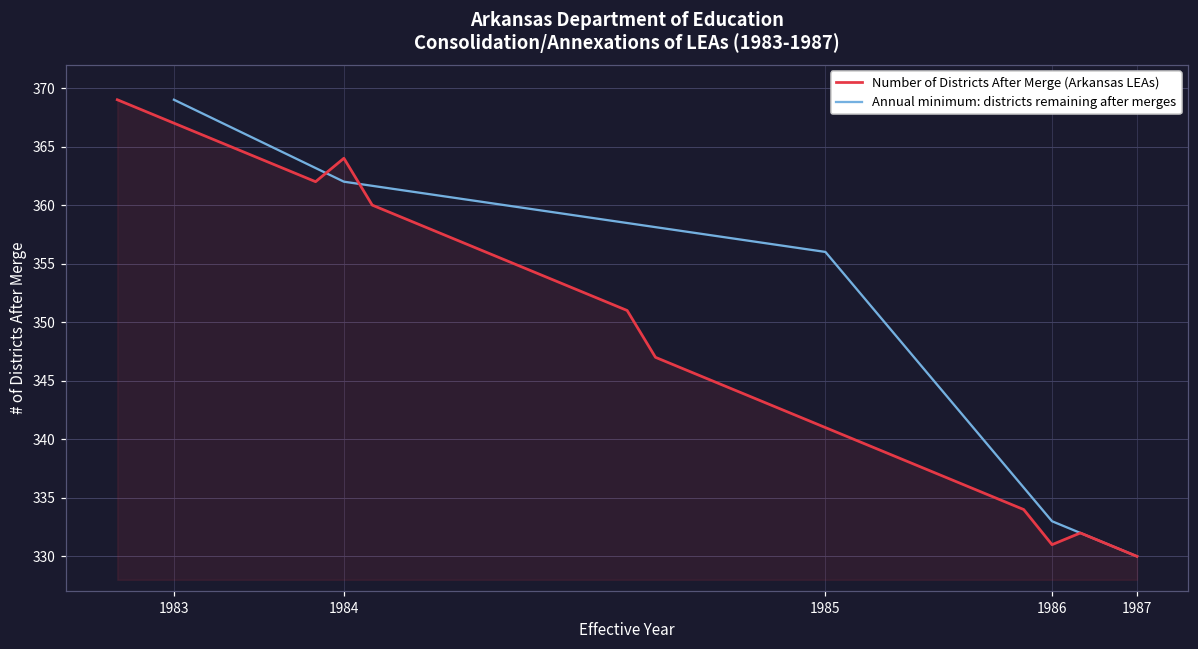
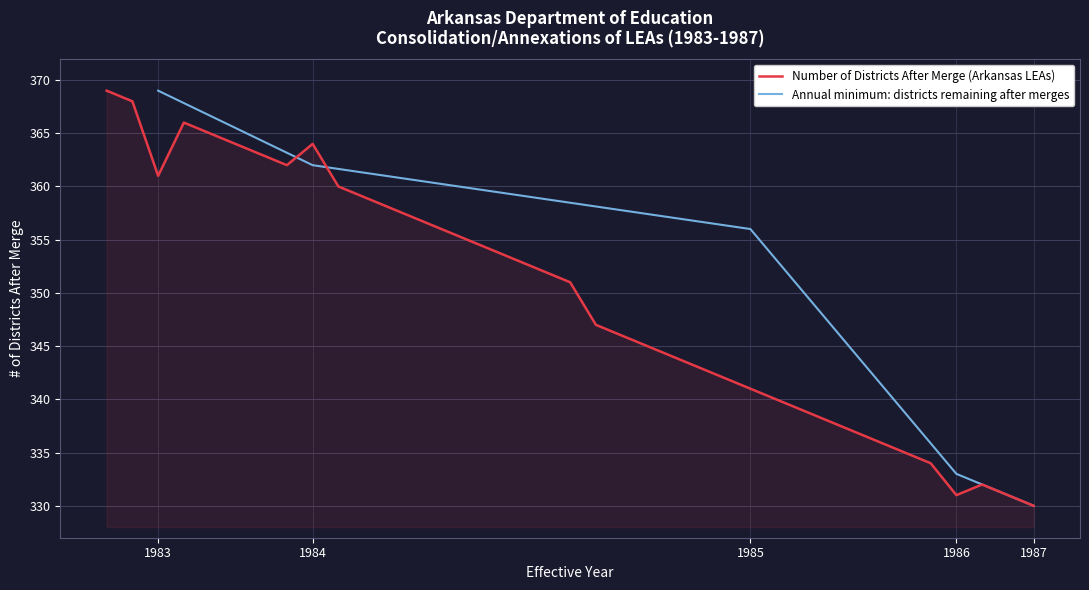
Number of Districts After Merge (Arkansas LEAs), 1983: 367 -> 361
